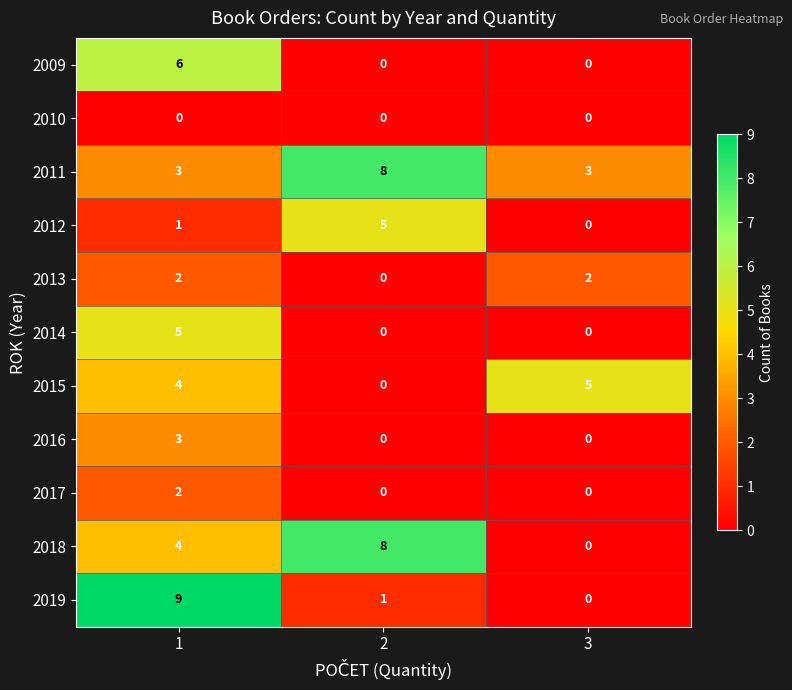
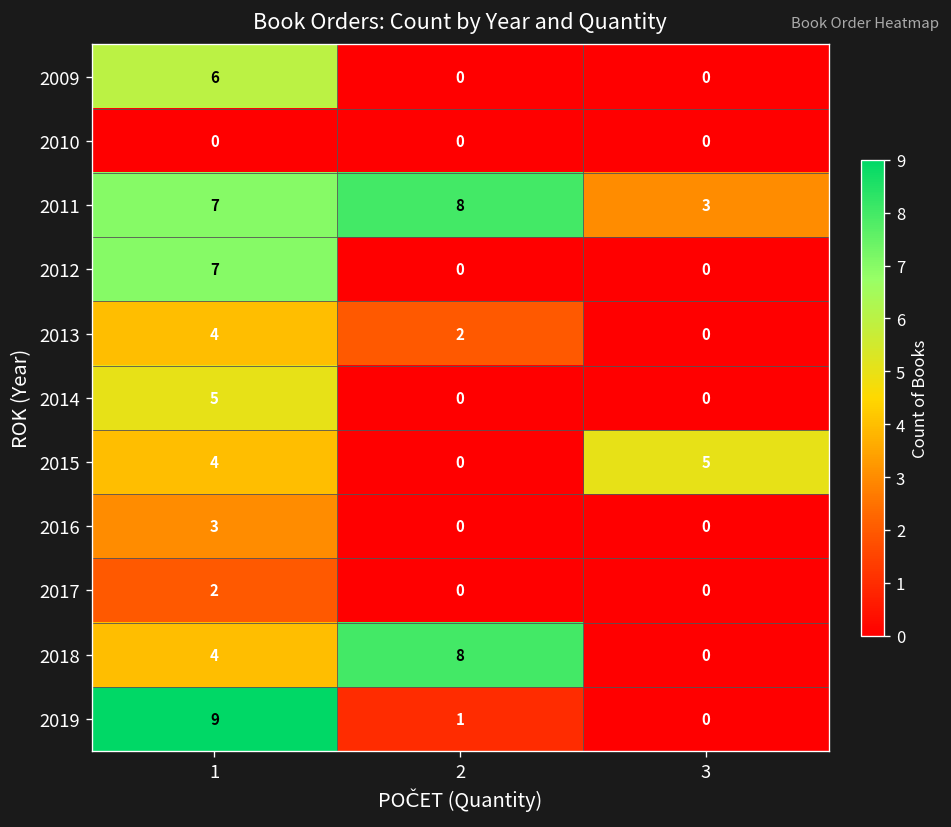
2011, 1: 3 -> 7
2012, 1: 1 -> 7
2012, 2: 5 -> 0
2013, 1: 2 -> 4
2013, 2: 0 -> 2
2013, 3: 2 -> 0
